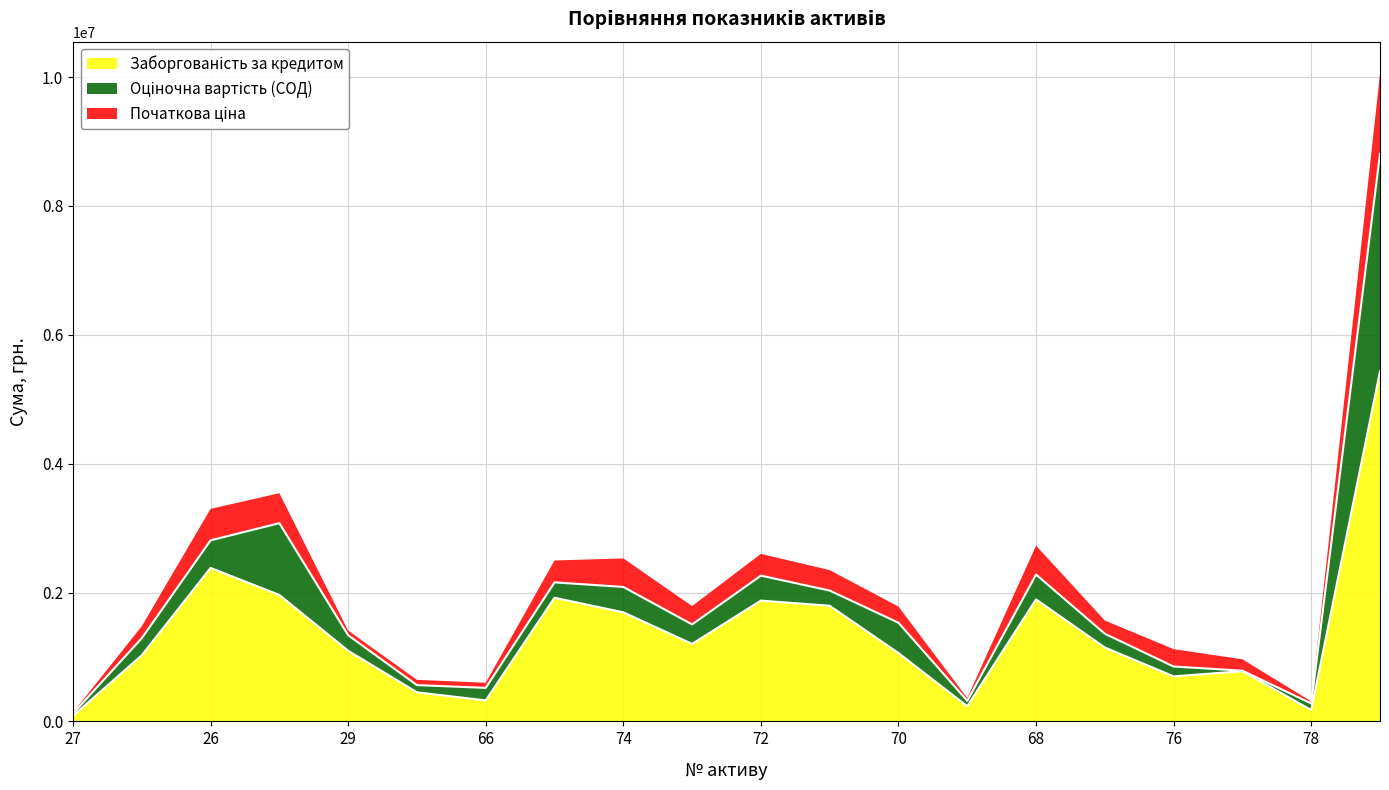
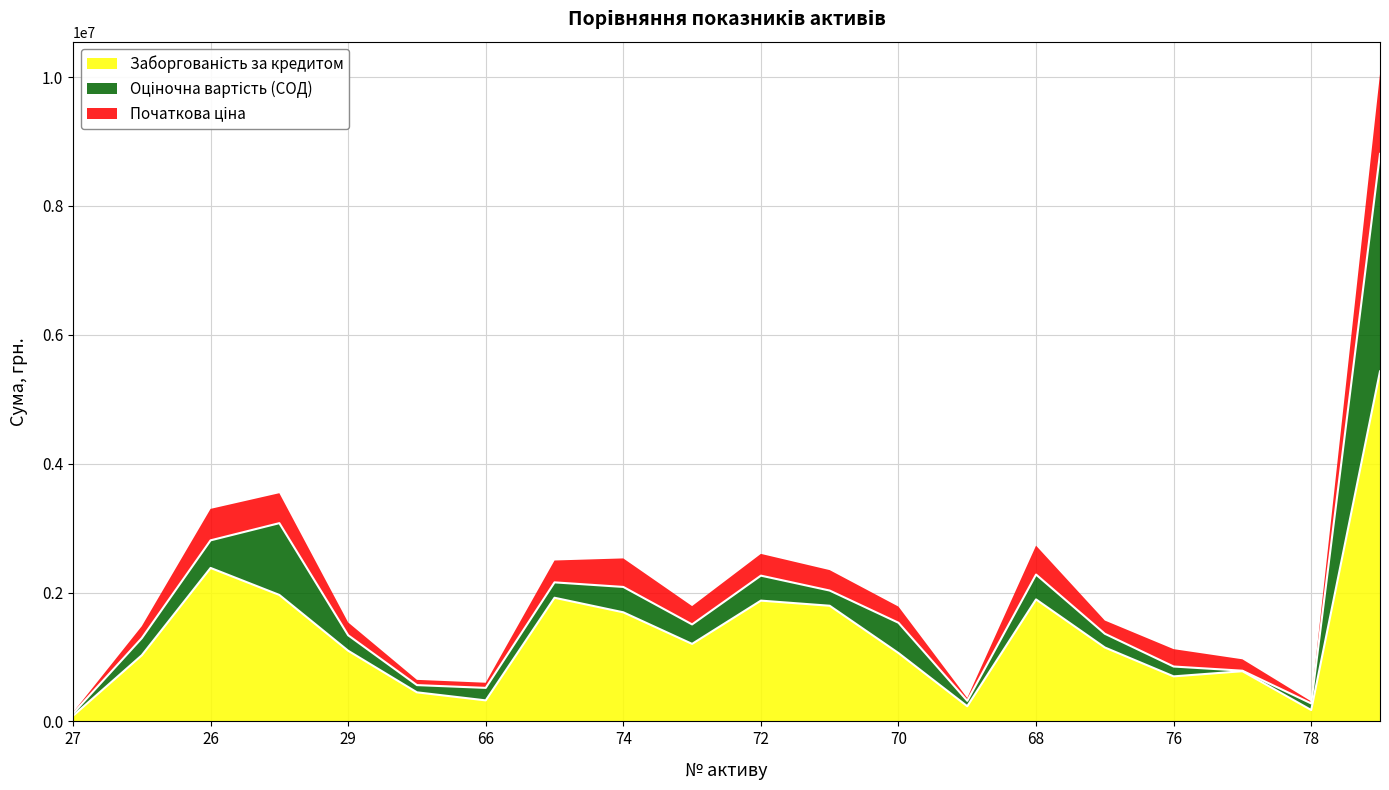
Початкова ціна, 29: 100000 -> 200000
